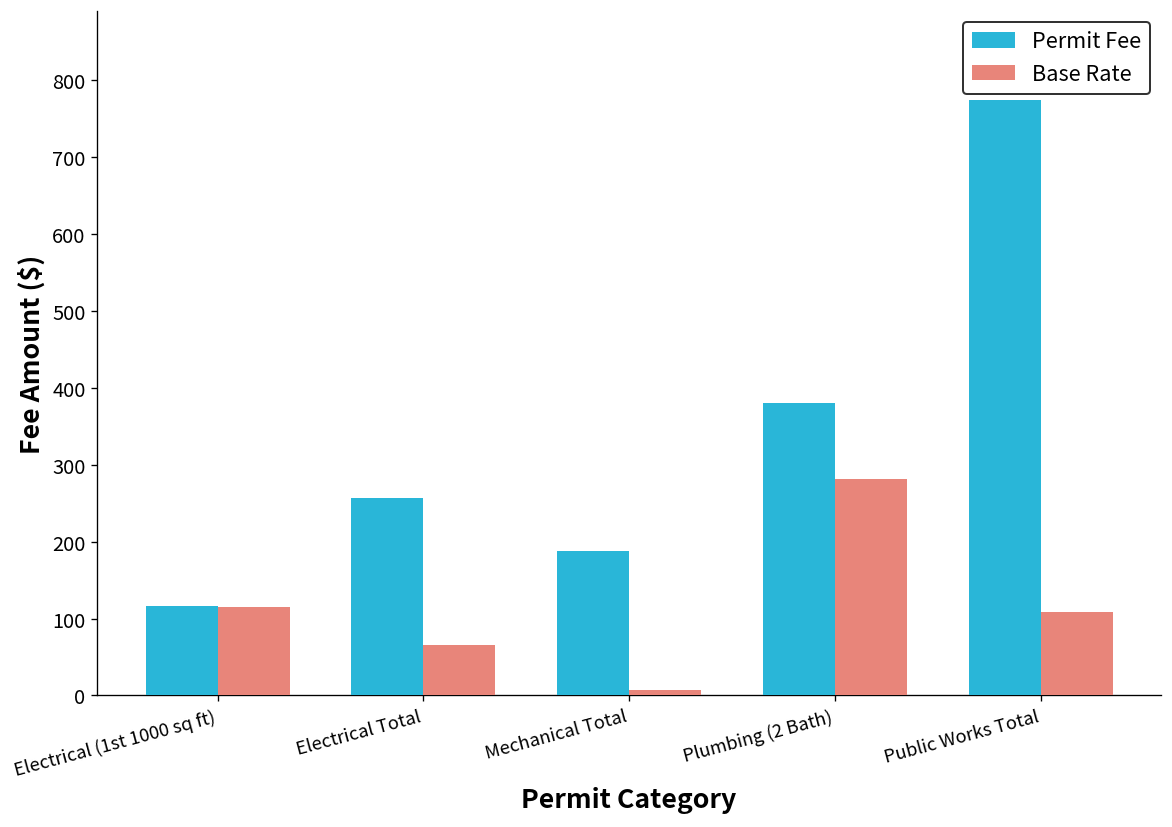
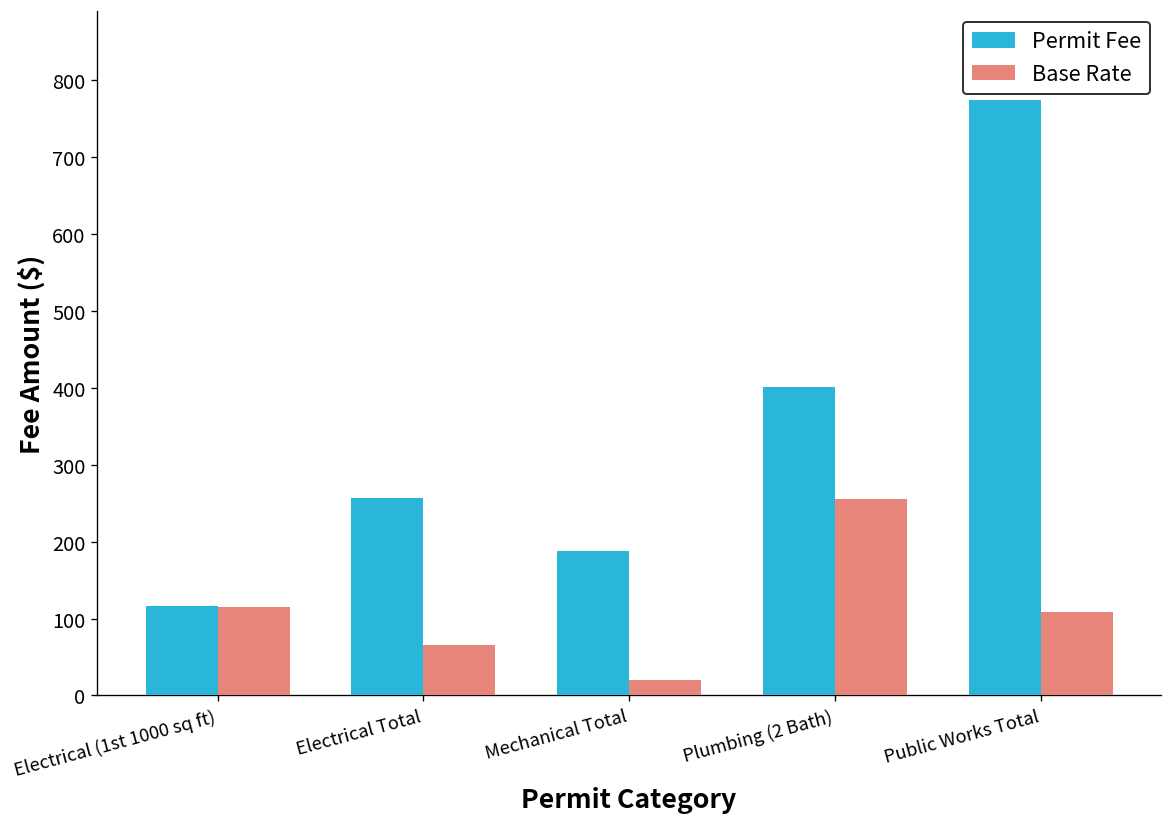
Base Rate, Mechanical Total: 10 -> 20
Permit Fee, Plumbing (2 Bath): 380 -> 400
Base Rate, Plumbing (2 Bath): 280 -> 260
